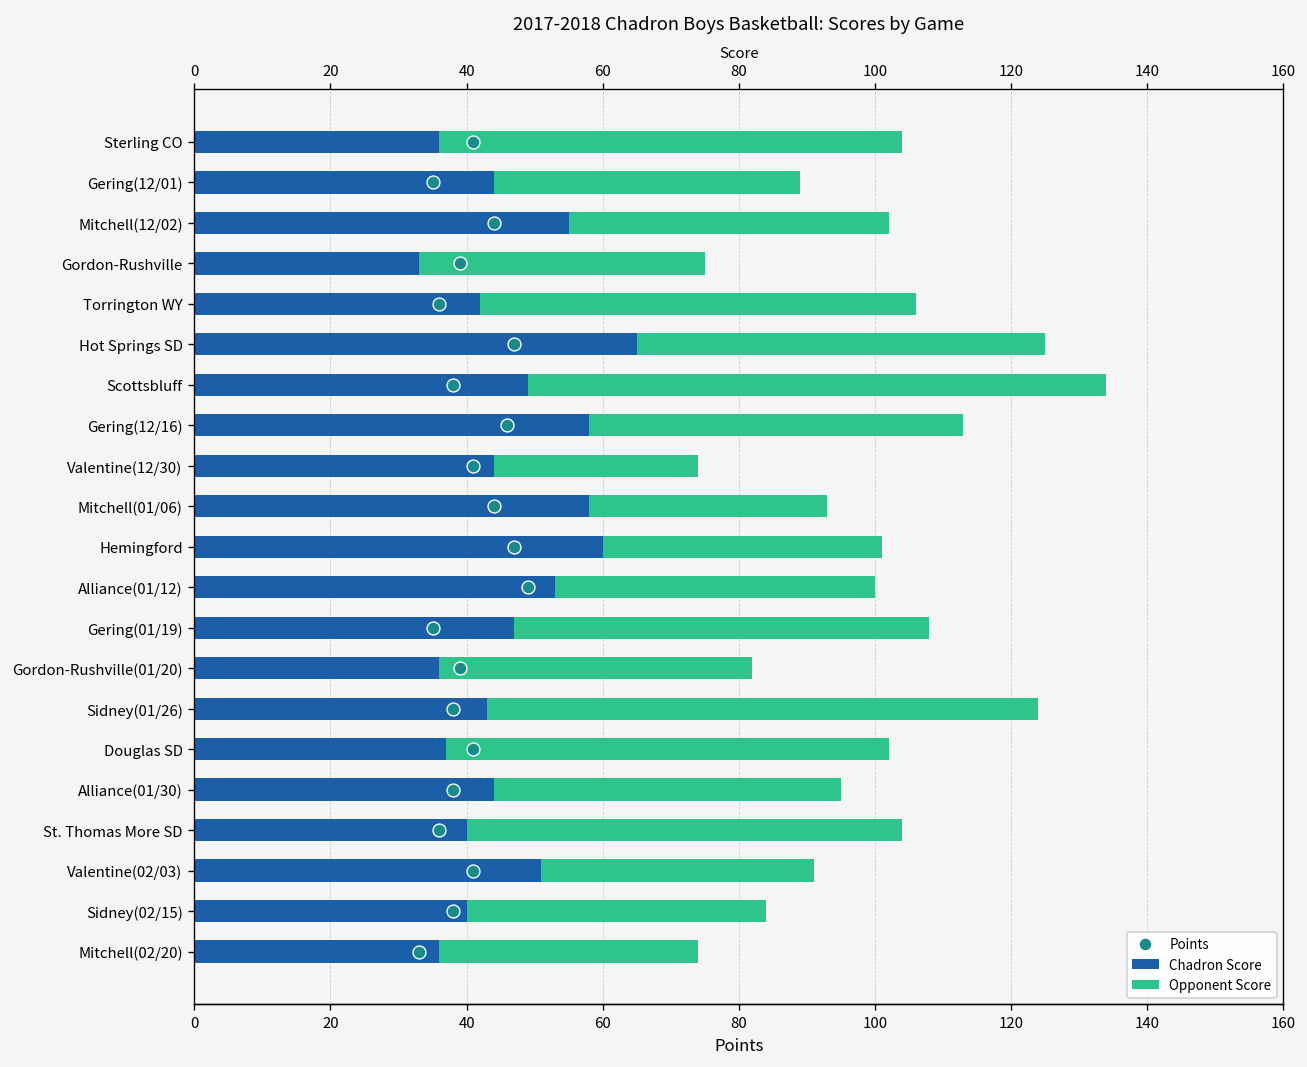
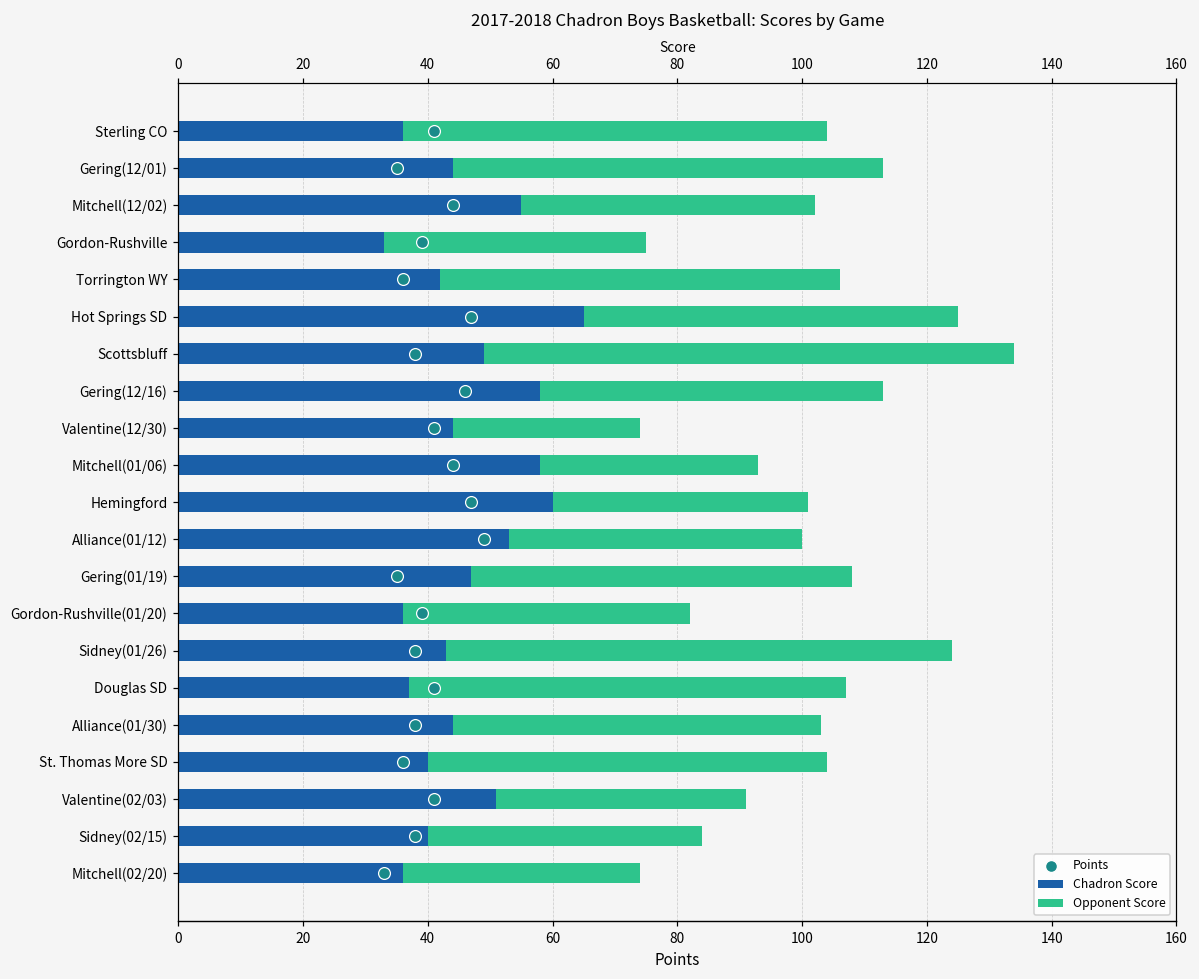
Opponent Score, Gering(12/01): 45 -> 69
Opponent Score, Douglas SD: 65 -> 70
Opponent Score, Alliance(01/30): 51 -> 59
